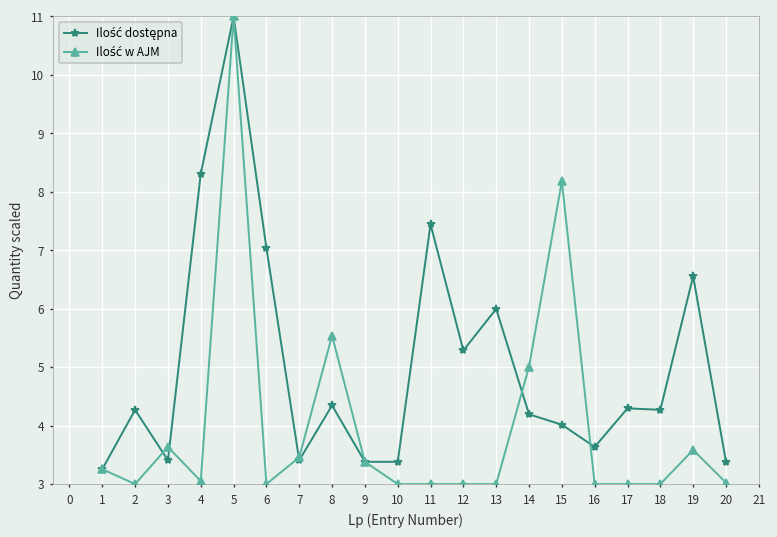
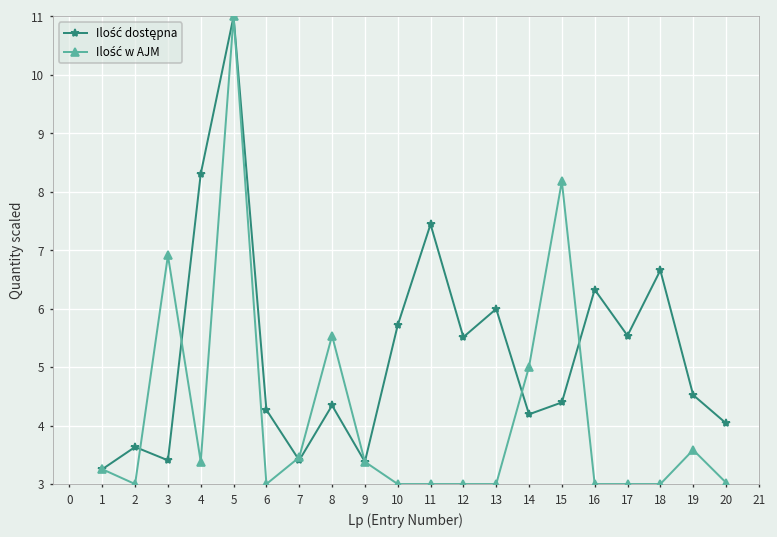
Ilość dostępna, 2: 4.3 -> 3.6
Ilość w AJM, 3: 3.6 -> 6.9
Ilość w AJM, 4: 3.1 -> 3.4
Ilość dostępna, 6: 7.0 -> 4.3
Ilość dostępna, 10: 3.4 -> 5.7
Ilość dostępna, 12: 5.3 -> 5.5
Ilość dostępna, 15: 4.0 -> 4.4
Ilość dostępna, 16: 3.6 -> 6.3
Ilość dostępna, 17: 4.3 -> 5.5
Ilość dostępna, 18: 4.3 -> 6.7
Ilość dostępna, 19: 6.6 -> 4.5
Ilość dostępna, 20: 3.4 -> 4.0
